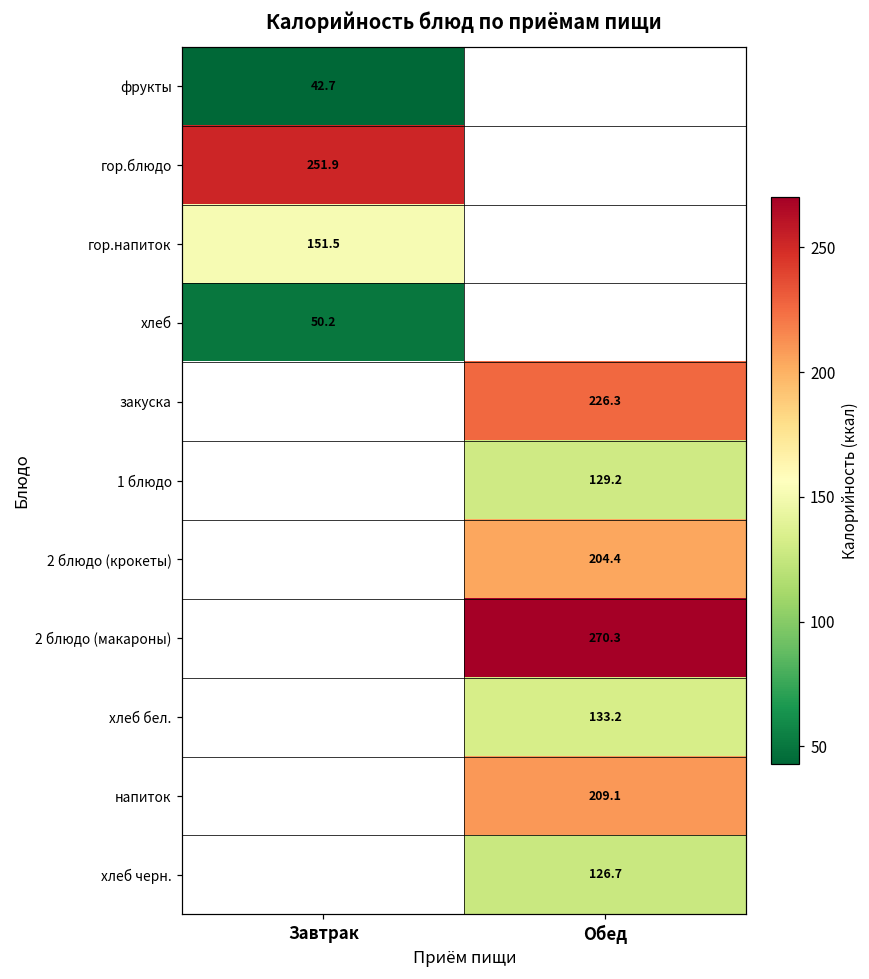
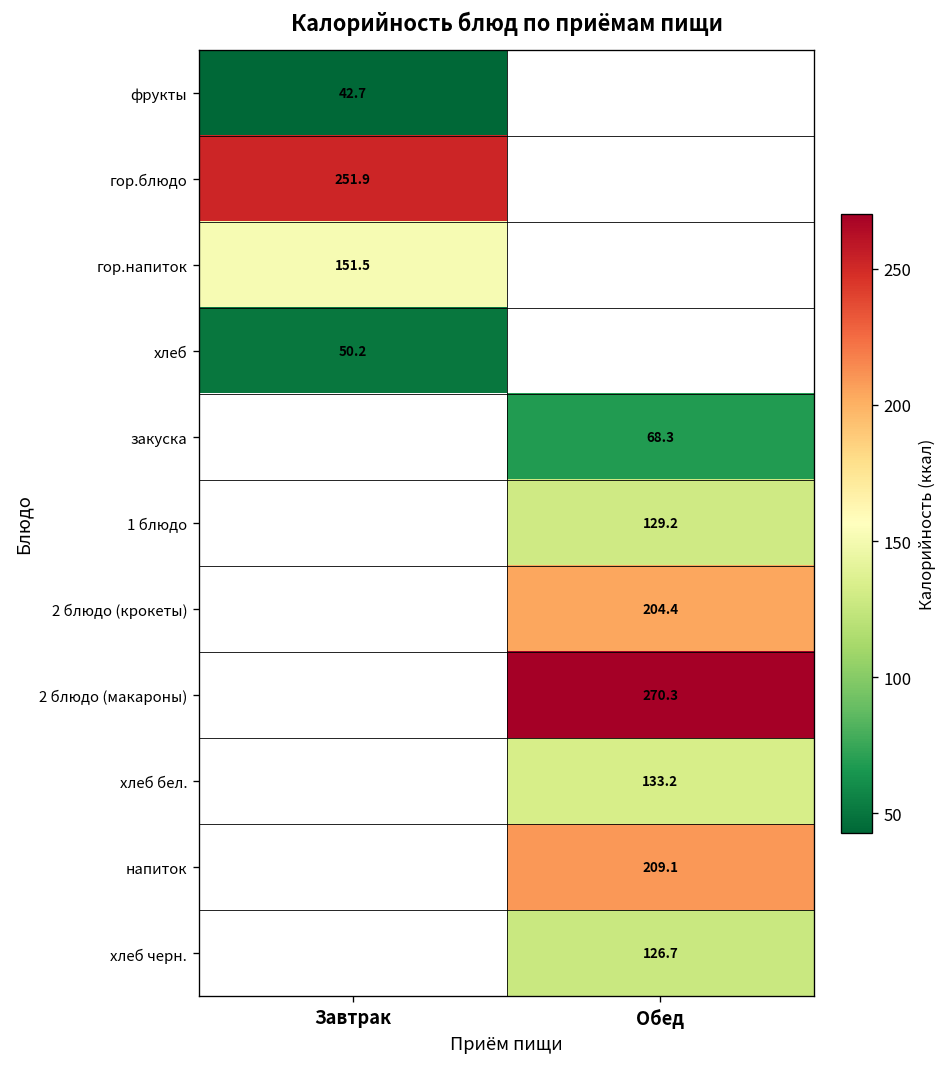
закуска, Обед: 226.3 -> 68.3
